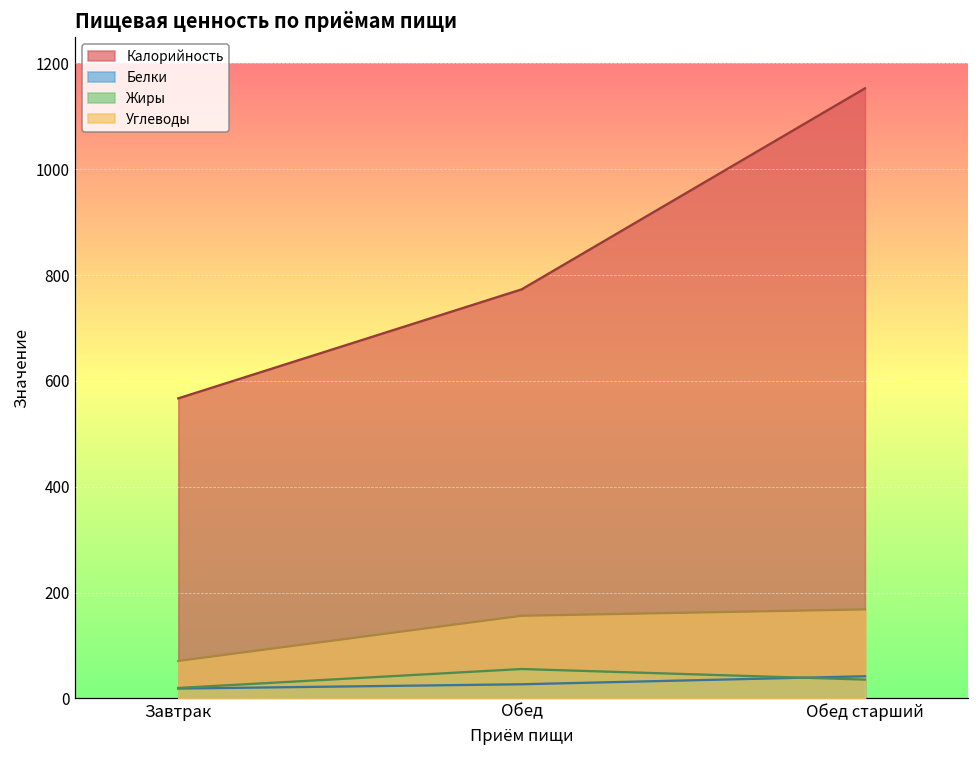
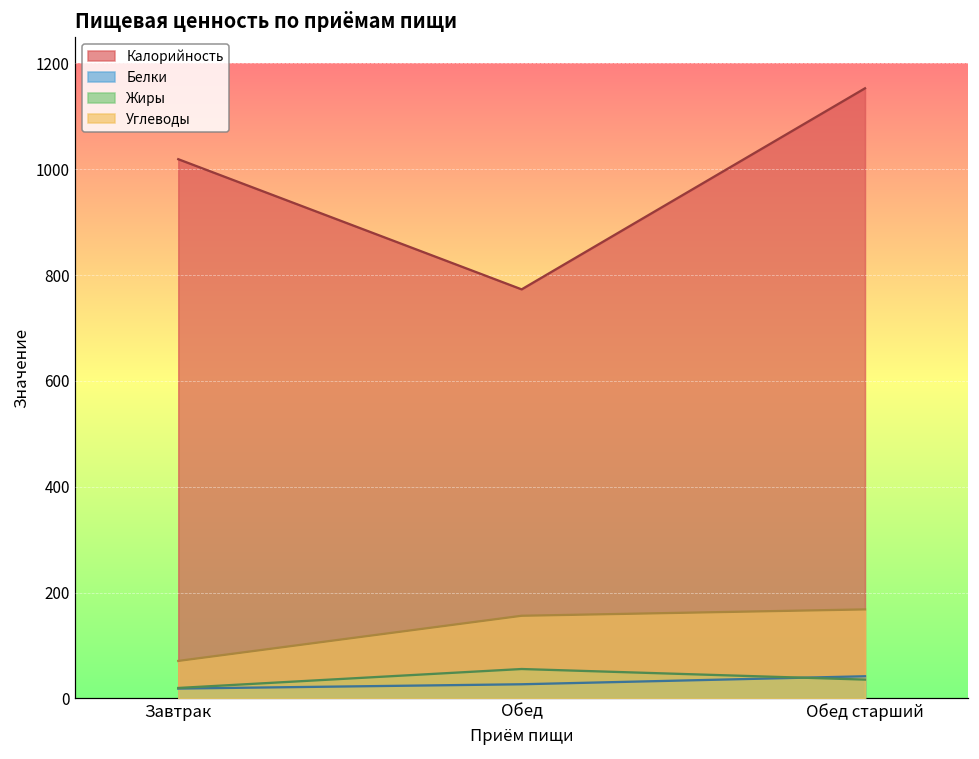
Калорийность, Завтрак: 570 -> 1020
